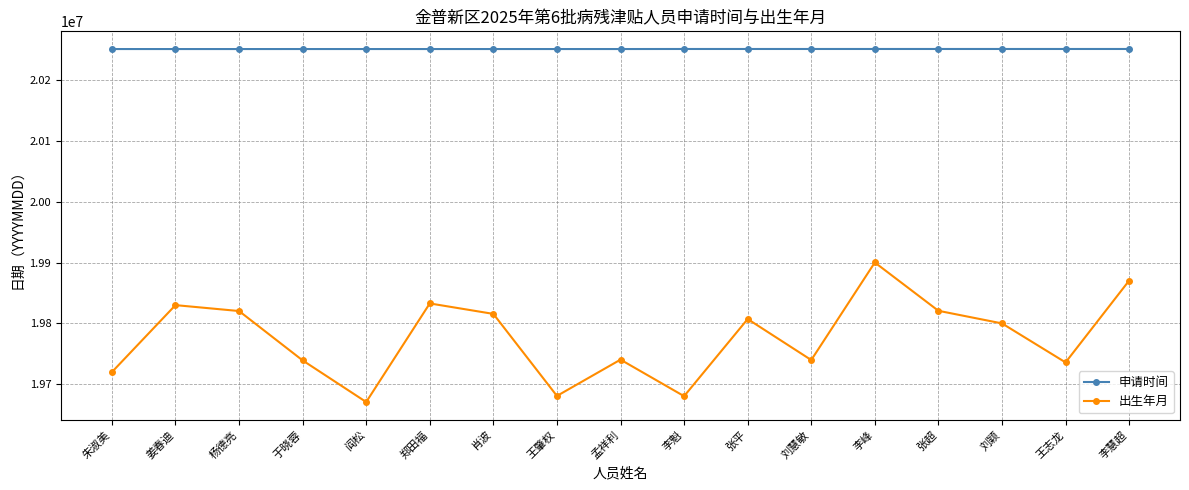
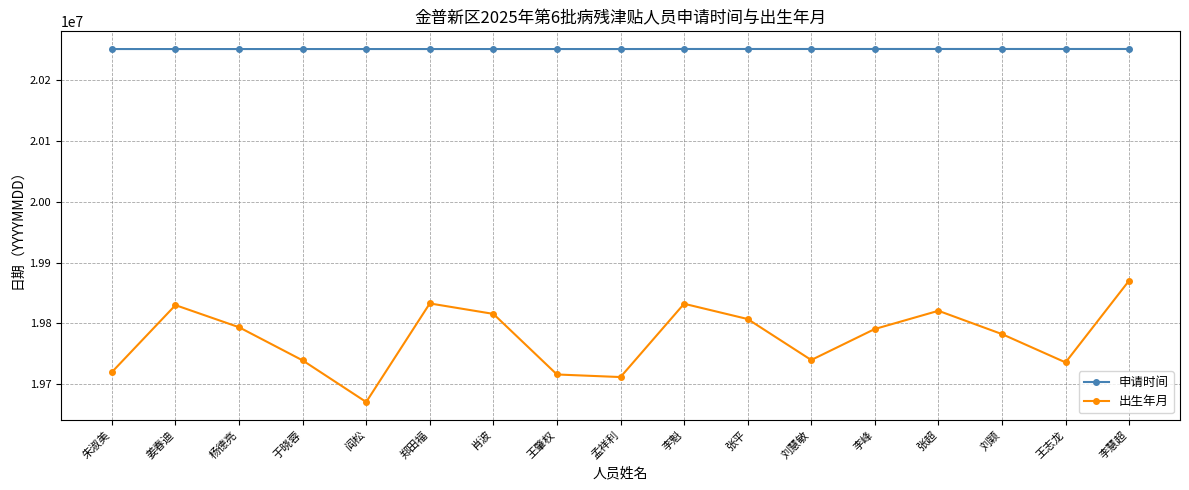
出生年月, 杨德亮: 19820000 -> 19790000
出生年月, 王肇权: 19680000 -> 19720000
出生年月, 孟祥利: 19740000 -> 19710000
出生年月, 李魁: 19680000 -> 19830000
出生年月, 李峰: 19900000 -> 19790000
出生年月, 刘颖: 19800000 -> 19780000
